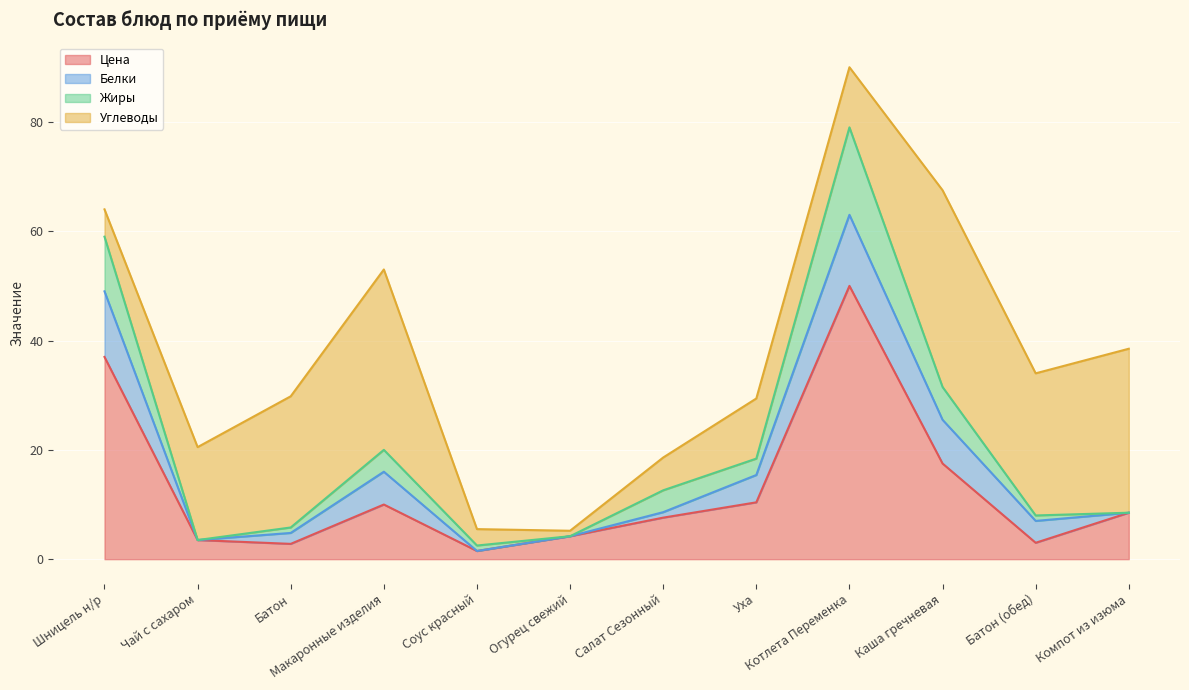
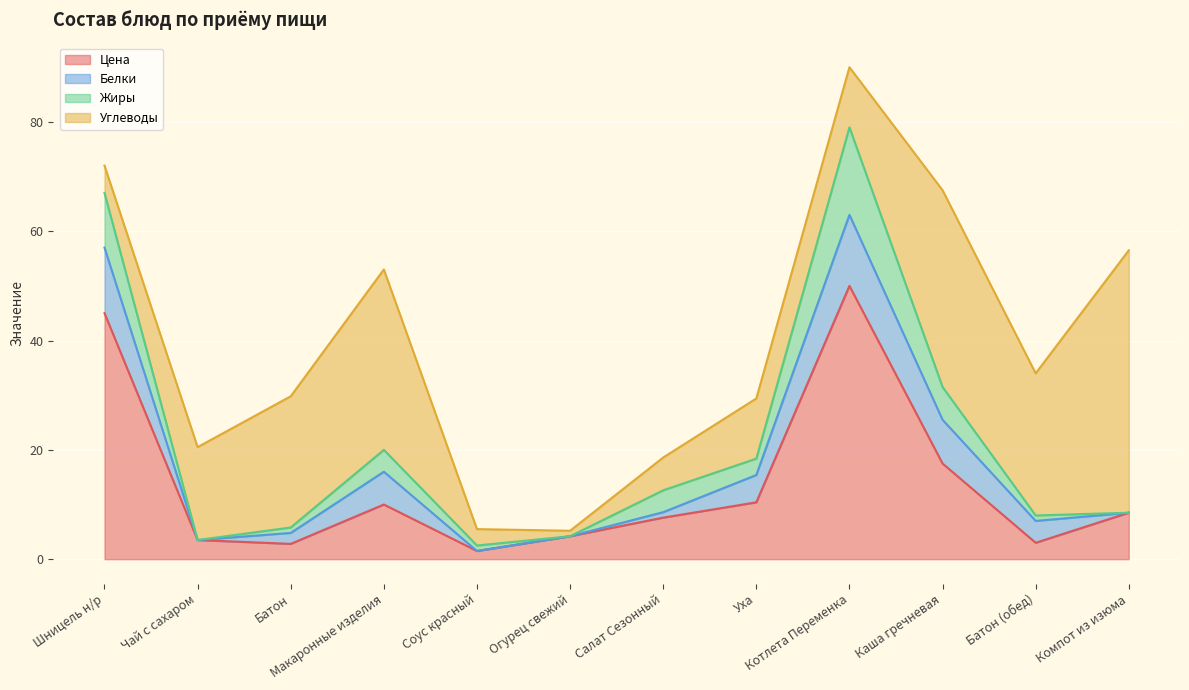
Цена, Шницель н/р: 37 -> 45
Углеводы, Компот из изюма: 30 -> 48
